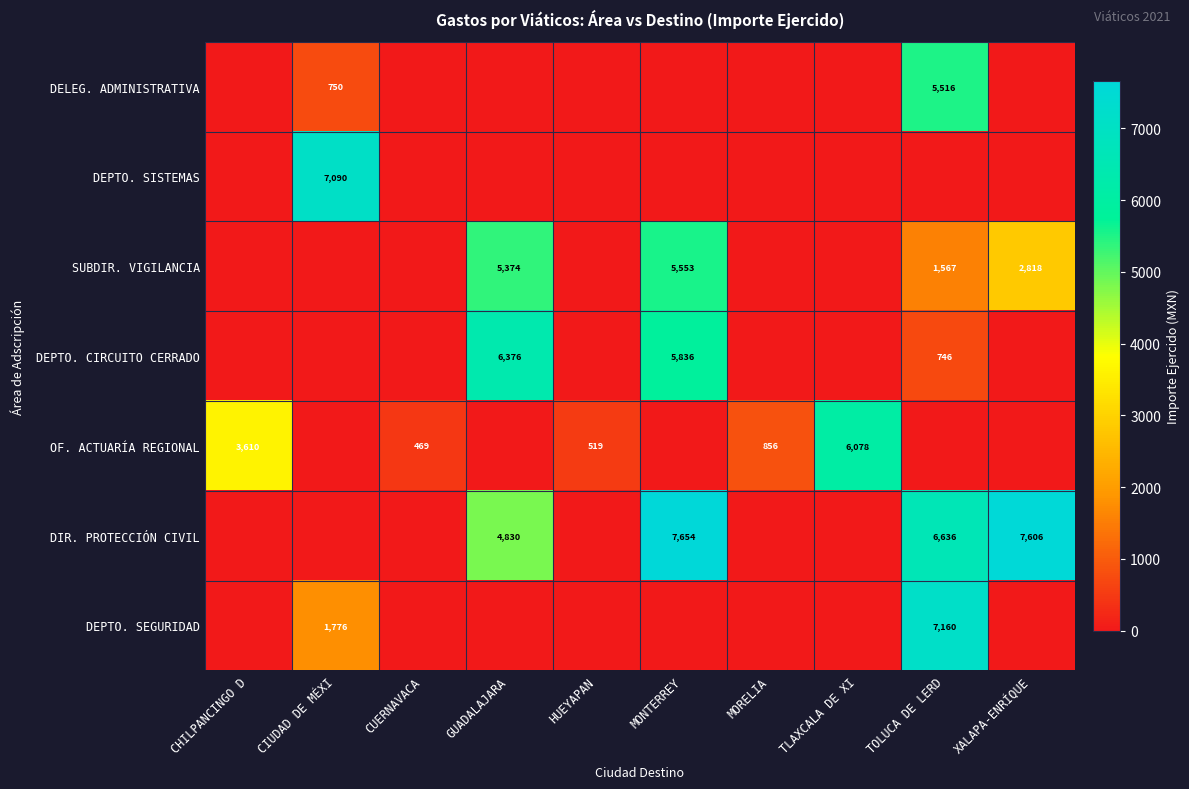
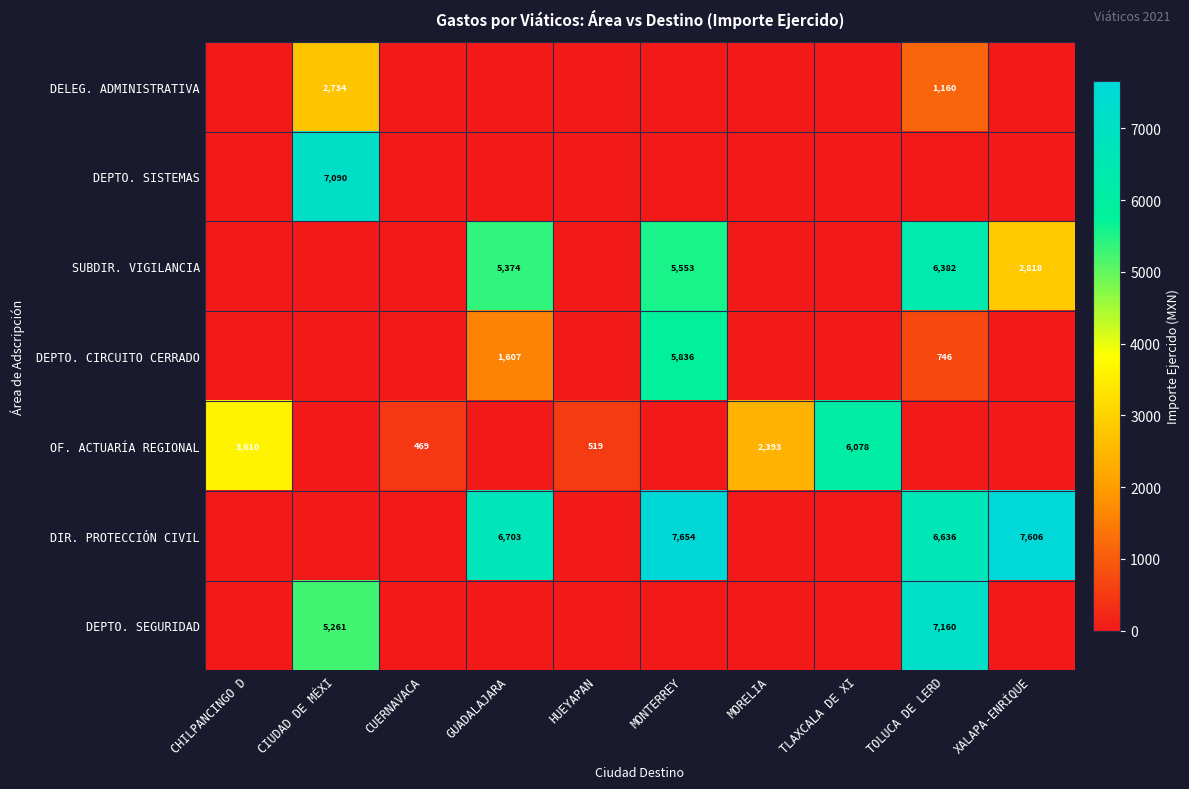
DELEG. ADMINISTRATIVA, CIUDAD DE MÉXI: 750 -> 2,734
DELEG. ADMINISTRATIVA, TOLUCA DE LERD: 5,516 -> 1,160
SUBDIR. VIGILANCIA, TOLUCA DE LERD: 1,567 -> 6,382
DEPTO. CIRCUITO CERRADO, GUADALAJARA: 6,376 -> 1,607
OF. ACTUARÍA REGIONAL, MORELIA: 856 -> 2,393
DIR. PROTECCIÓN CIVIL, GUADALAJARA: 4,830 -> 6,703
DEPTO. SEGURIDAD, CIUDAD DE MÉXI: 1,776 -> 5,261
